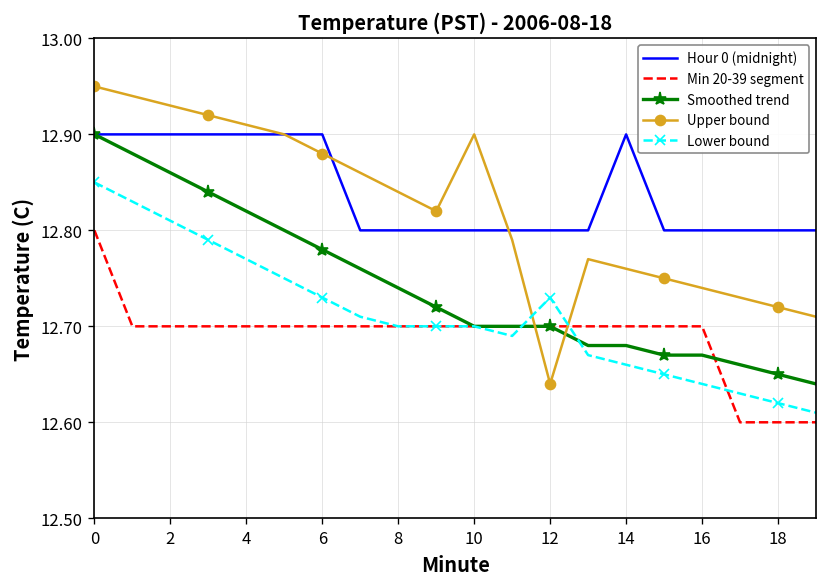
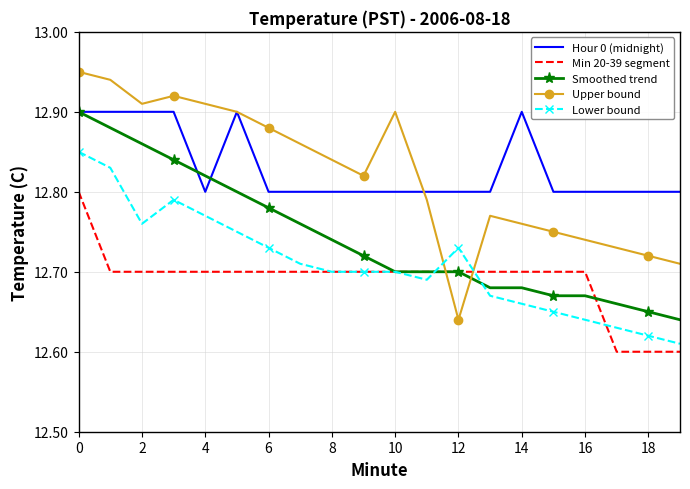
Upper bound, 2: 12.93 -> 12.91
Lower bound, 2: 12.81 -> 12.76
Hour 0 (midnight), 4: 12.9 -> 12.8
Hour 0 (midnight), 6: 12.9 -> 12.8
